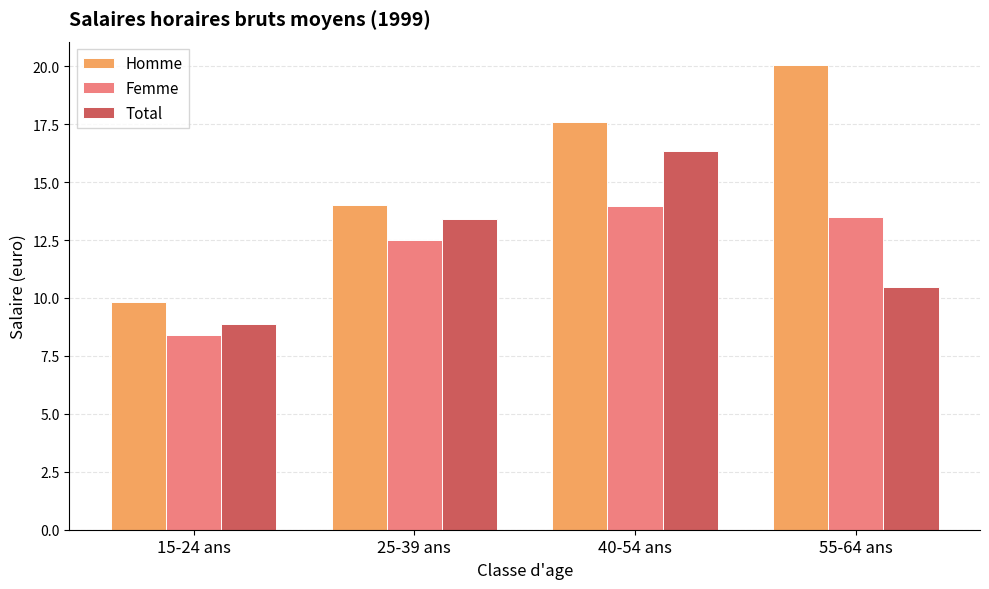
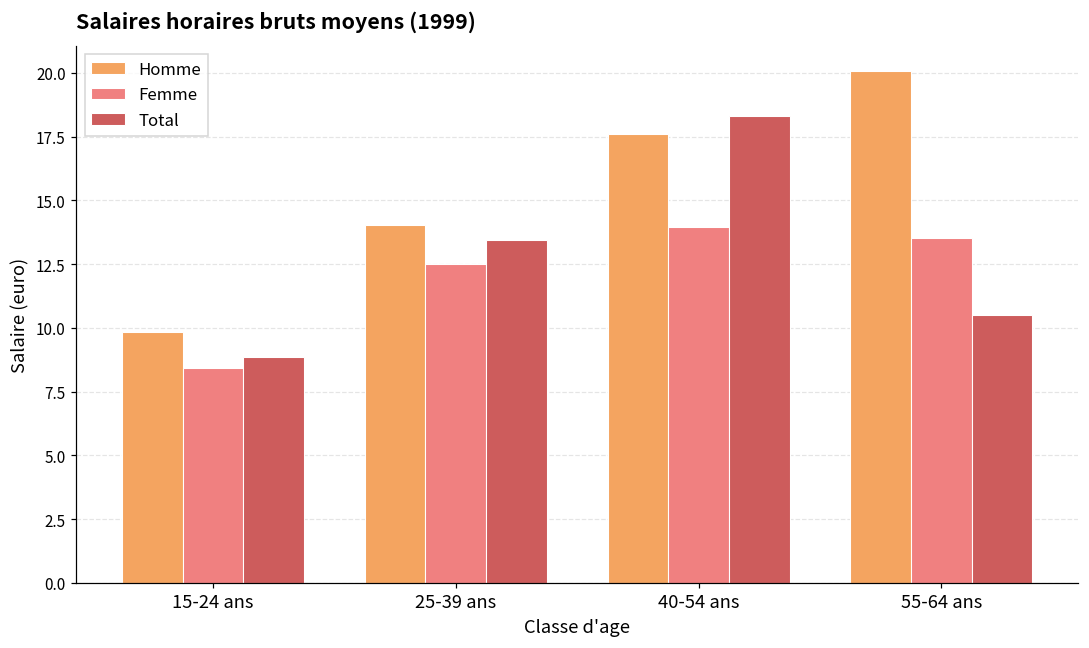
Total, 40-54 ans: 16.4 -> 18.3
